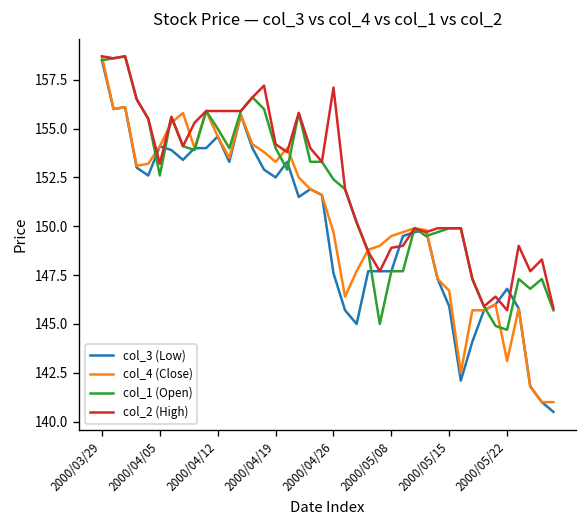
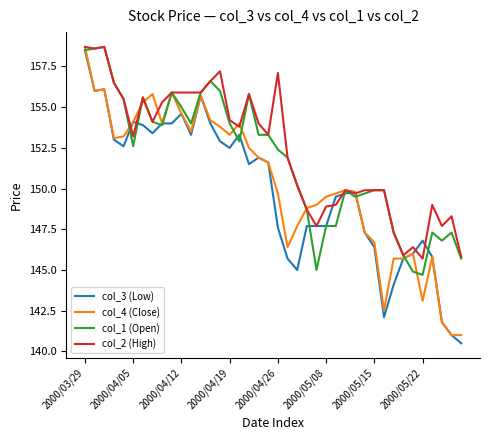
col_3 (Low), 2000/05/15: 145.9 -> 146.4
